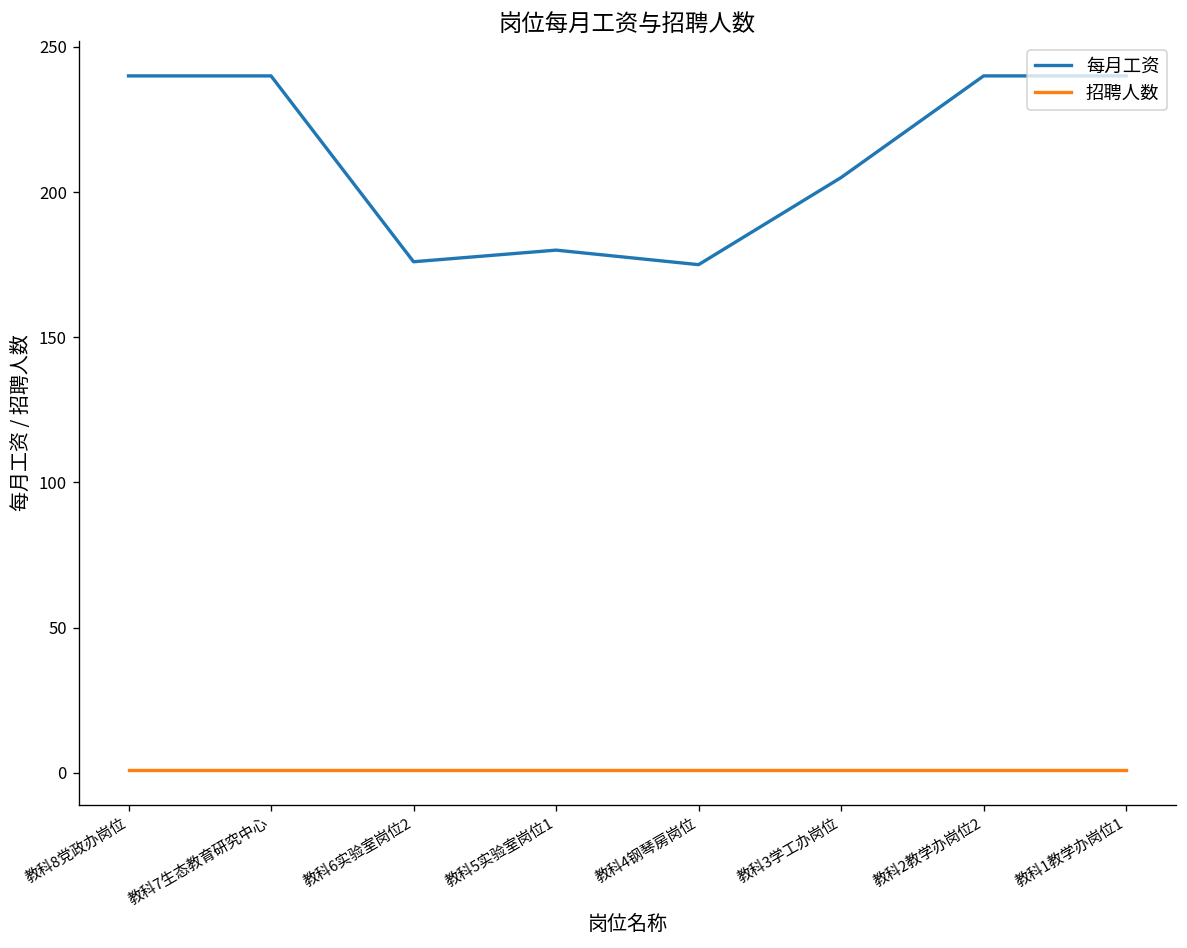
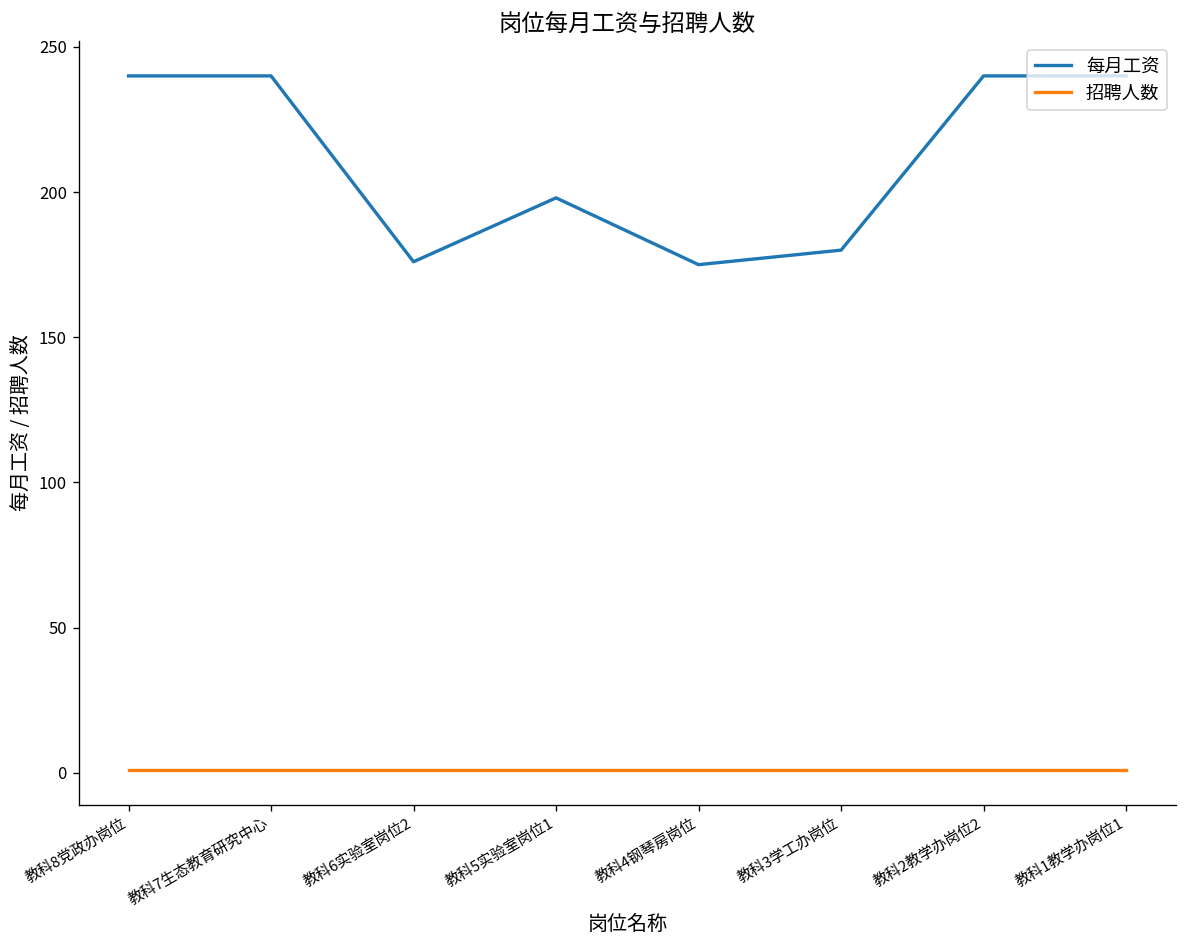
每月工资, 教科5实验室岗位1: 180 -> 198
每月工资, 教科3学工办岗位: 205 -> 180
